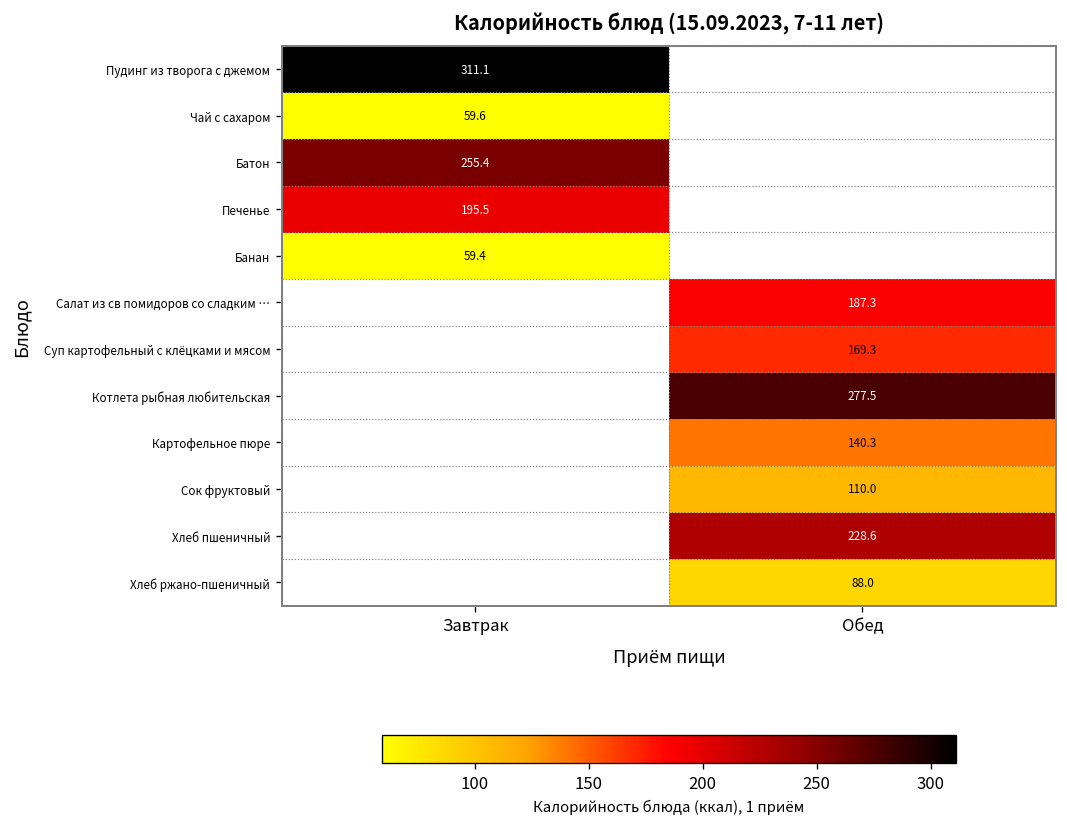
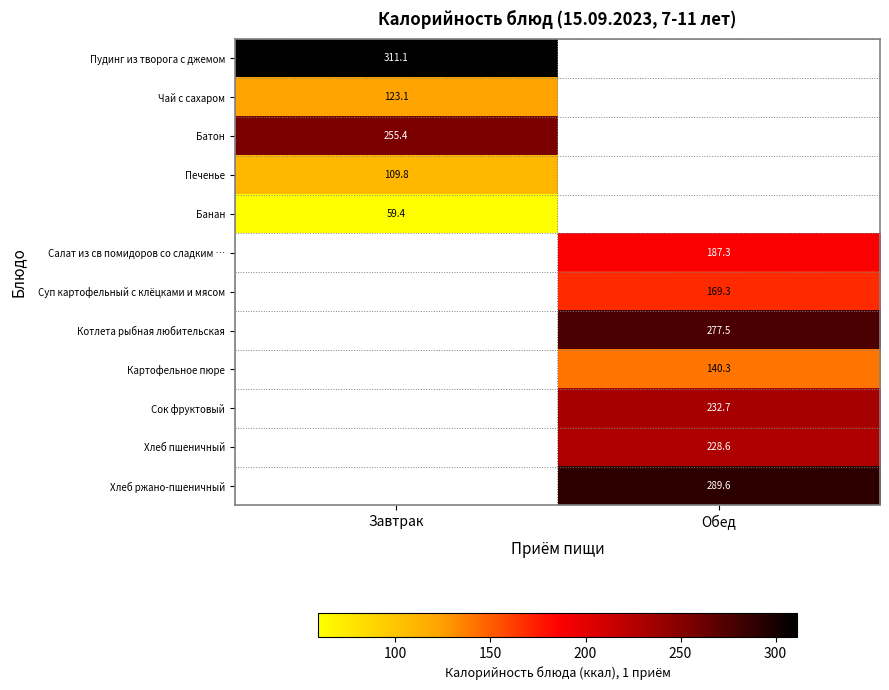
Чай с сахаром, Завтрак: 59.6 -> 123.1
Печенье, Завтрак: 195.5 -> 109.8
Сок фруктовый, Обед: 110.0 -> 232.7
Хлеб ржано-пшеничный, Обед: 88.0 -> 289.6
